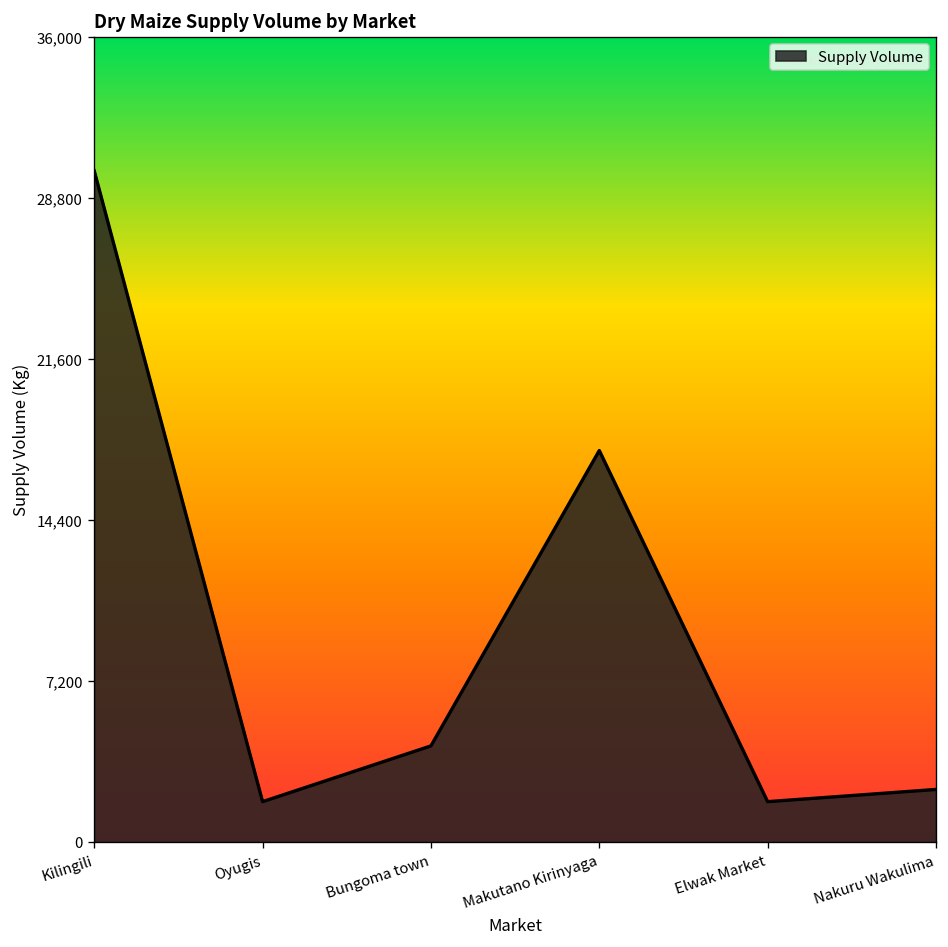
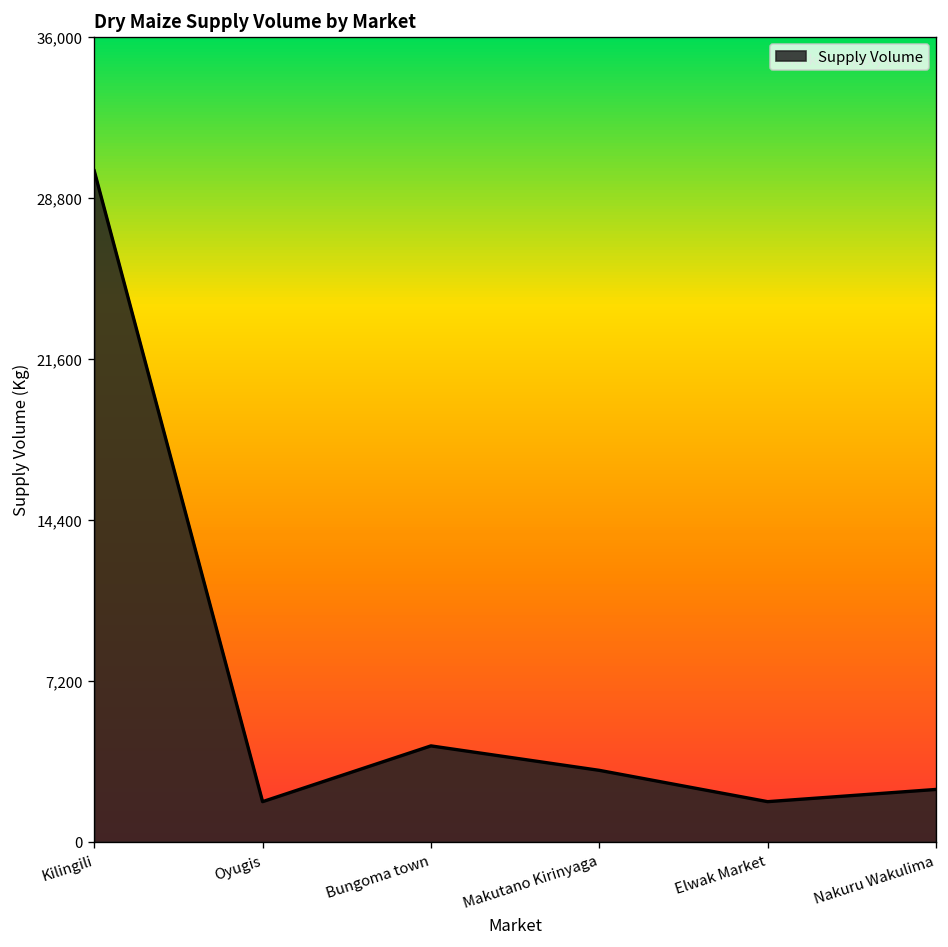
Makutano Kirinyaga: 17,500 -> 3,200
